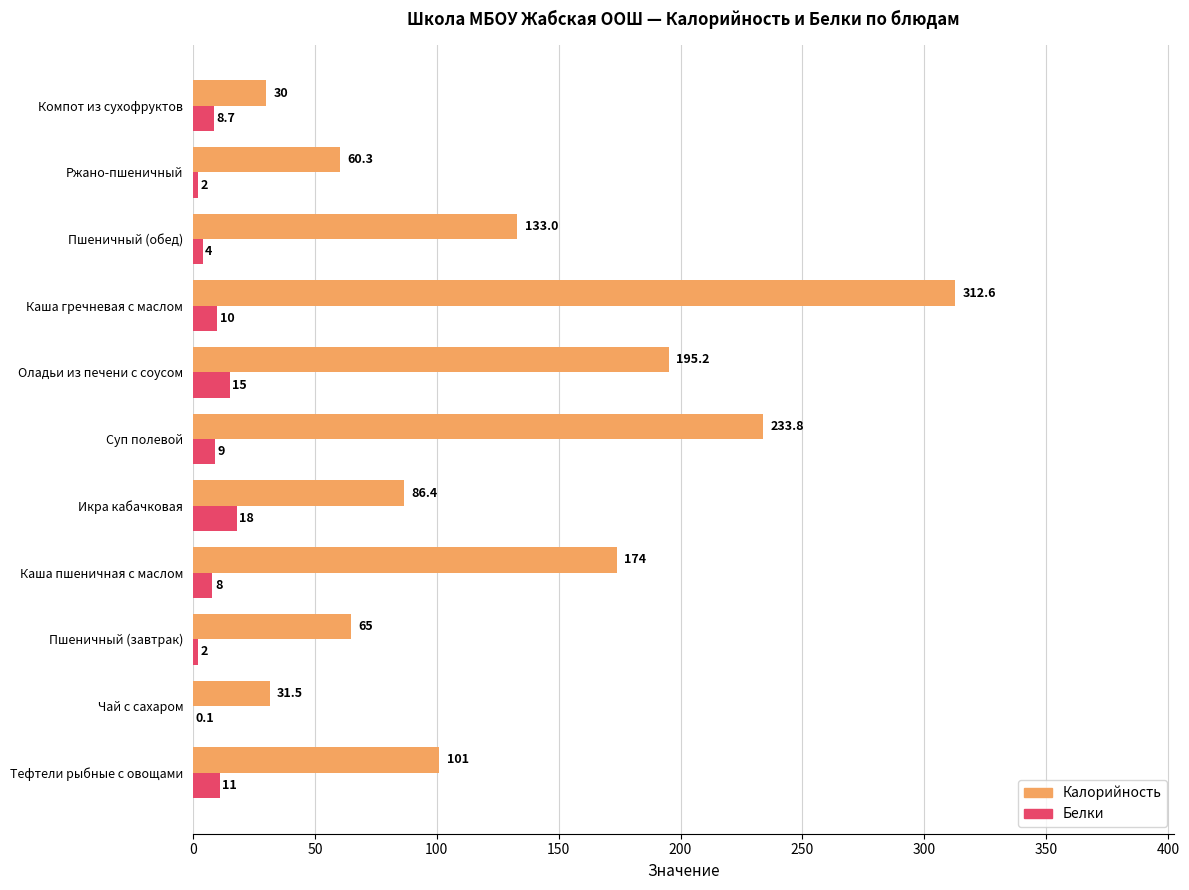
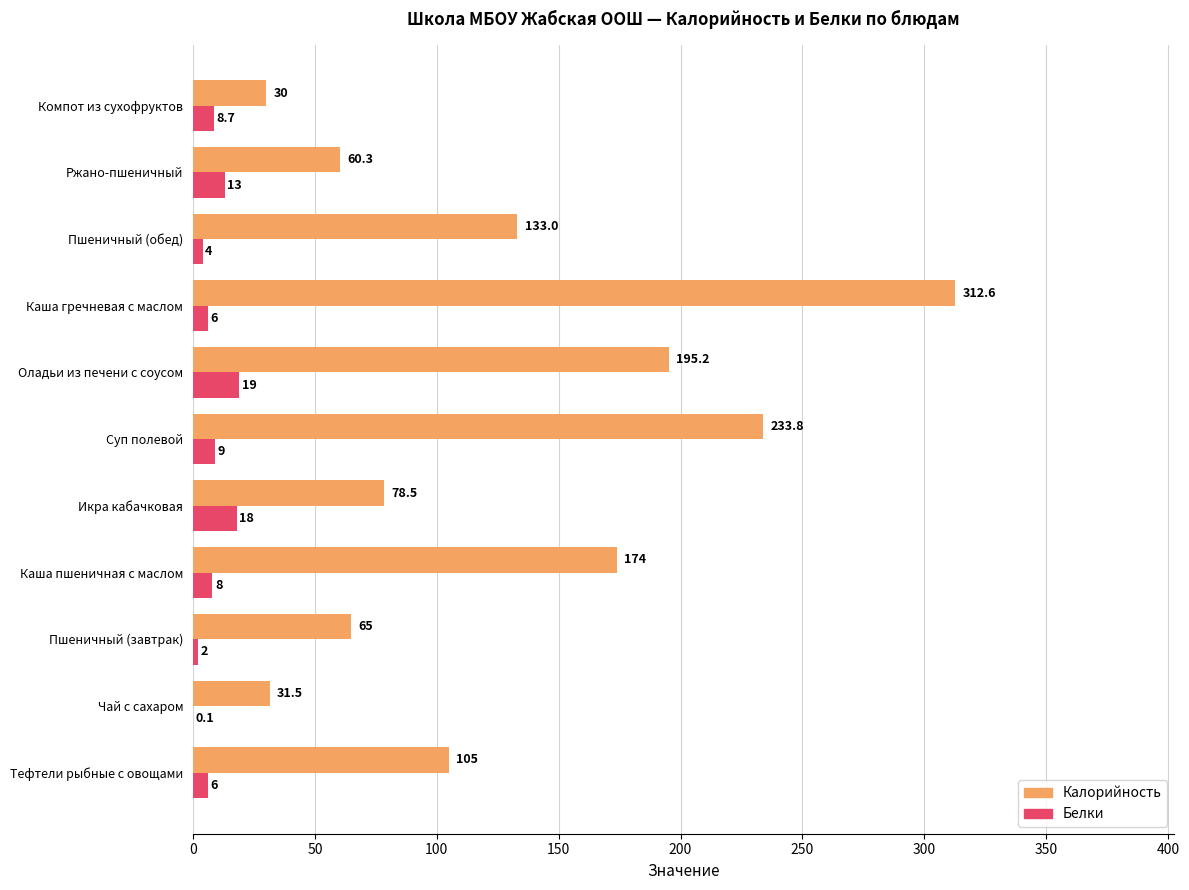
Белки, Ржано-пшеничный: 2 -> 13
Белки, Каша гречневая с маслом: 10 -> 6
Белки, Оладьи из печени с соусом: 15 -> 19
Калорийность, Икра кабачковая: 86.4 -> 78.5
Калорийность, Тефтели рыбные с овощами: 101 -> 105
Белки, Тефтели рыбные с овощами: 11 -> 6
